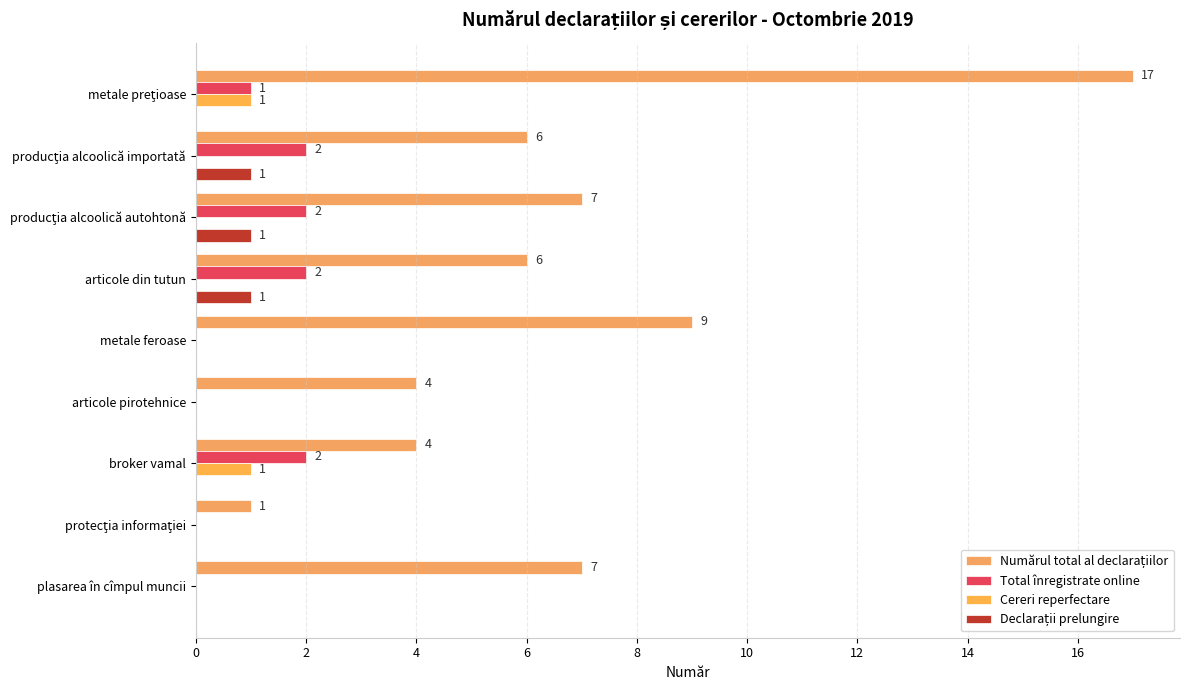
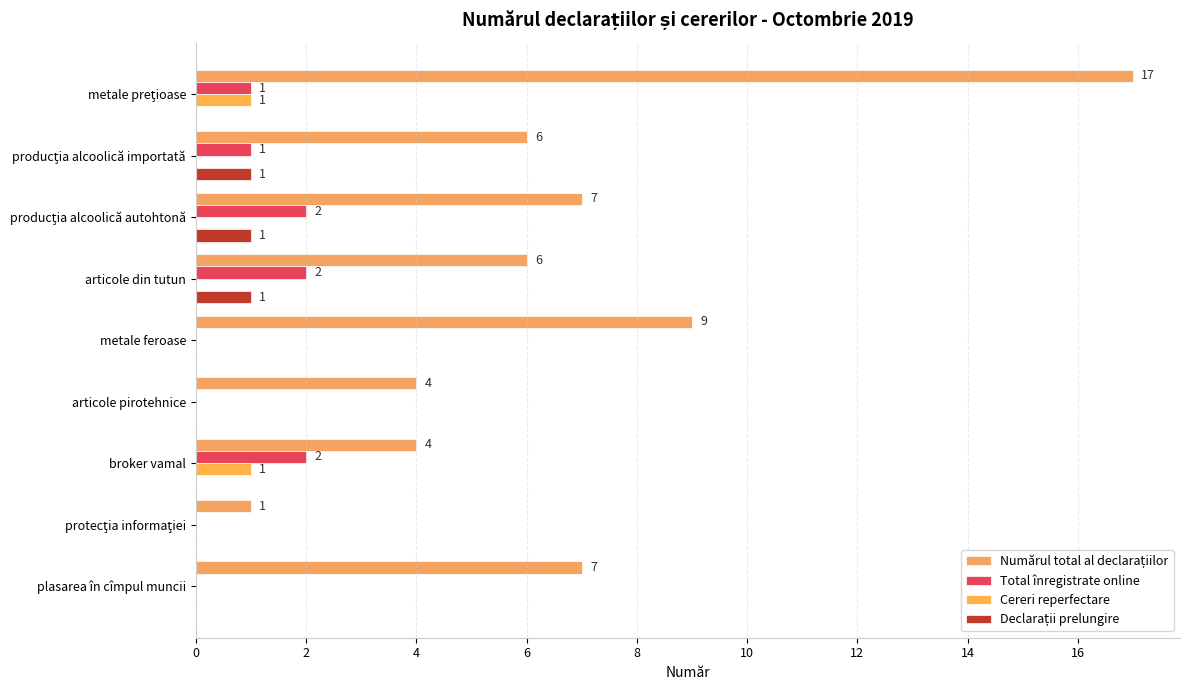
Total înregistrate online, producţia alcoolică importată: 2 -> 1
